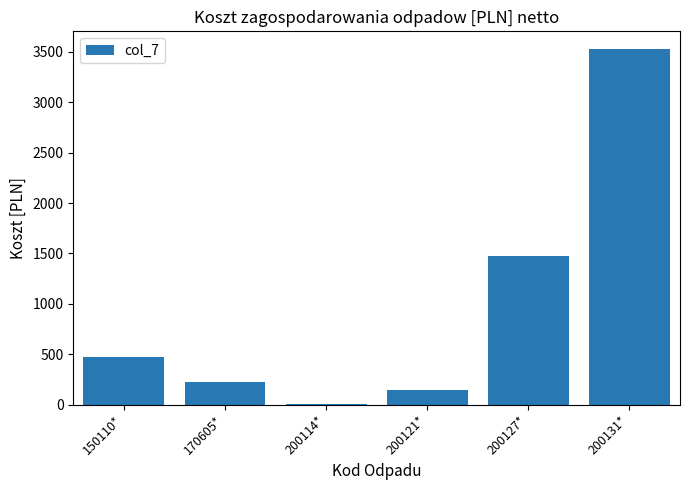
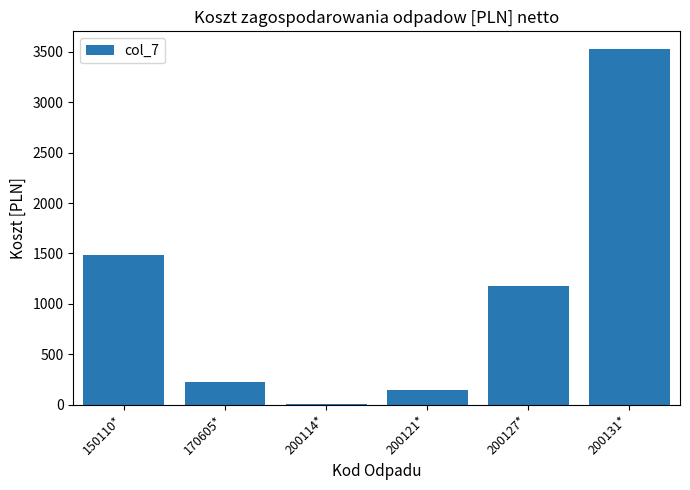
150110*: 480 -> 1490
200127*: 1470 -> 1180
